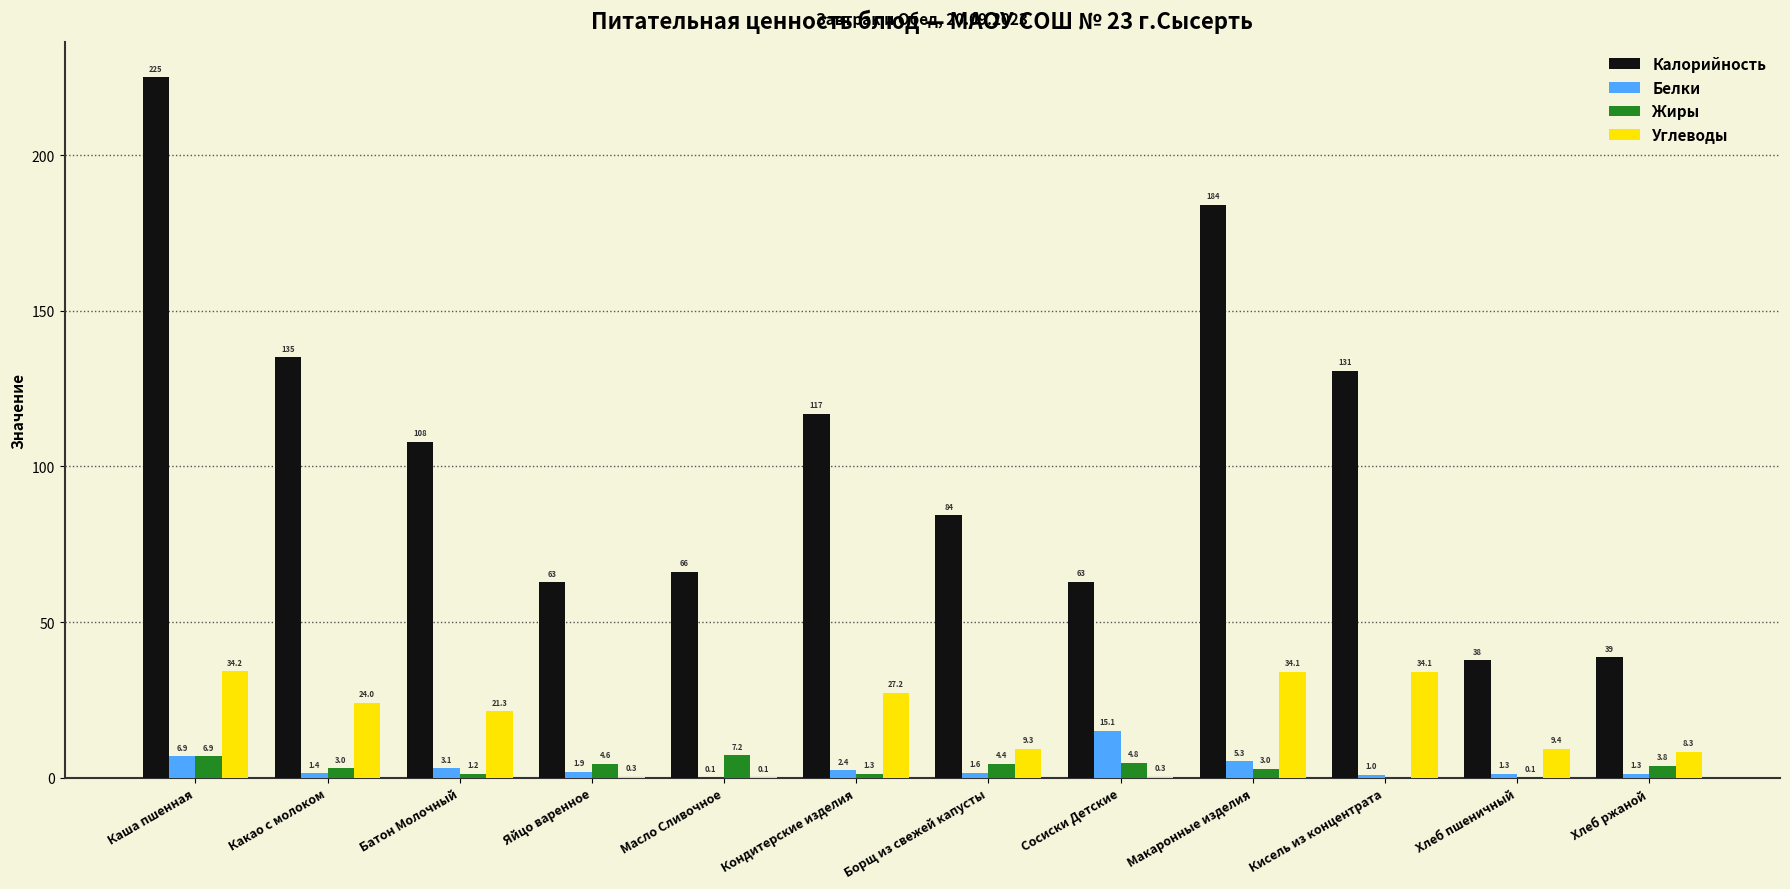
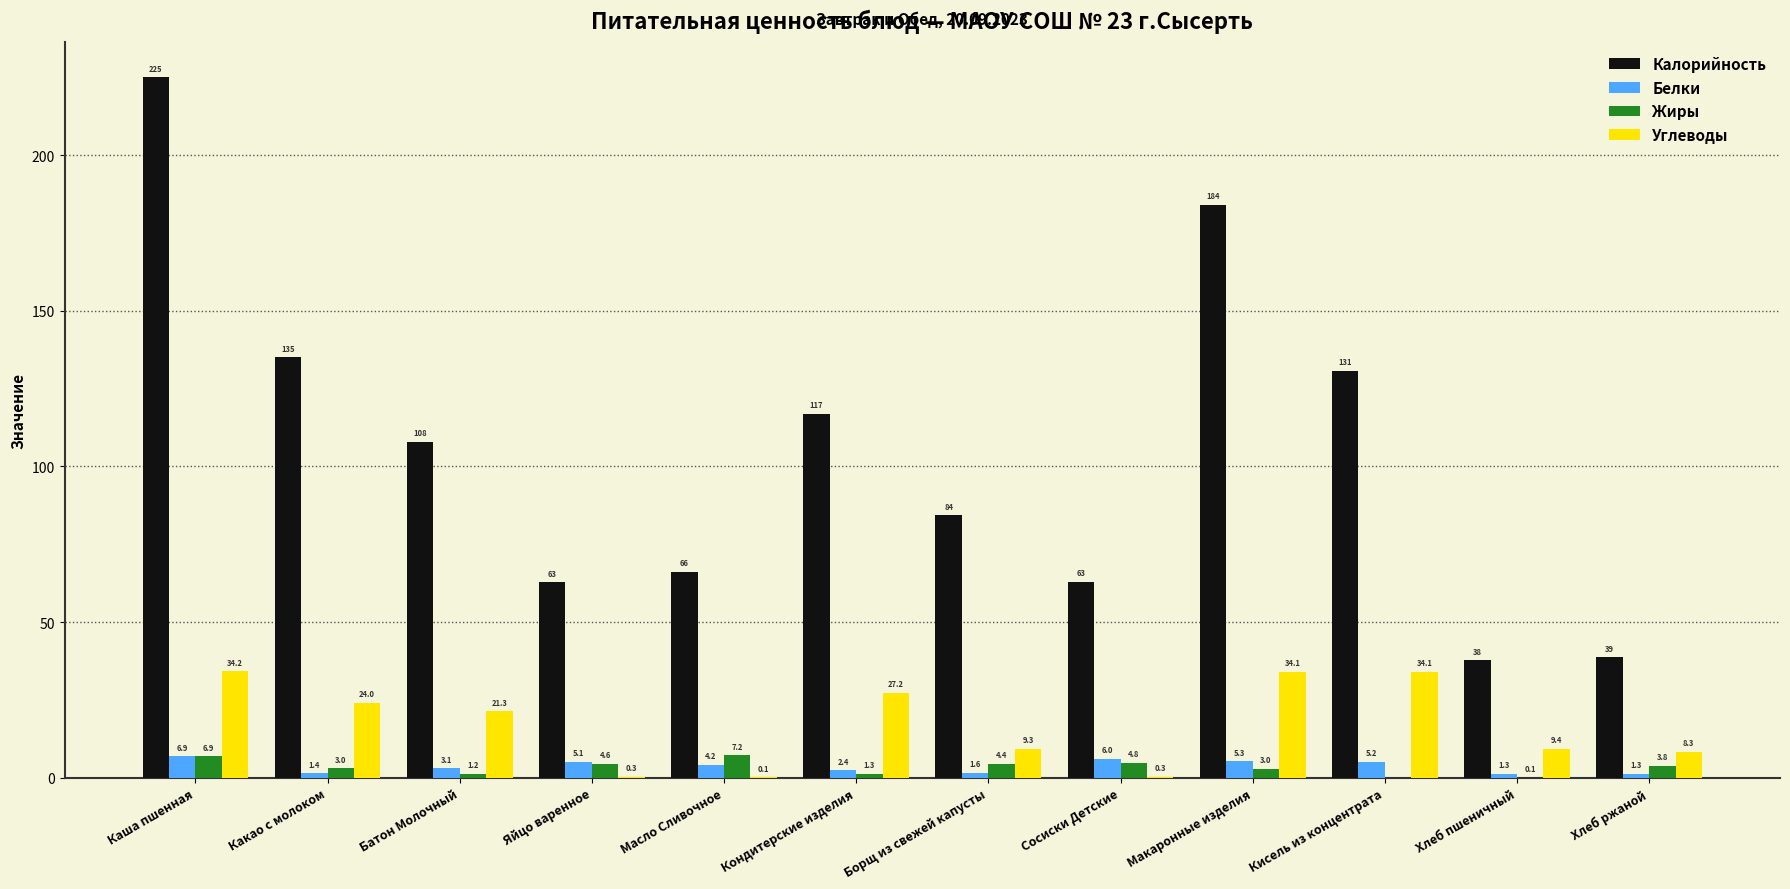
Белки, Яйцо варенное: 1.9 -> 5.1
Белки, Масло Сливочное: 0.1 -> 4.2
Белки, Сосиски Детские: 15.1 -> 6.0
Белки, Кисель из концентрата: 1.0 -> 5.2
